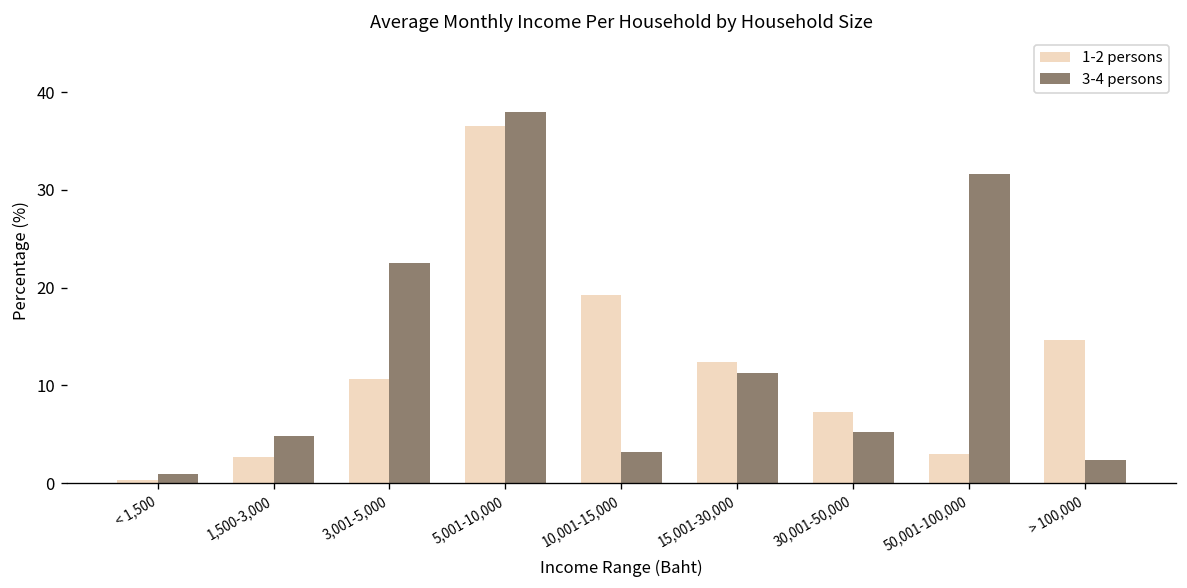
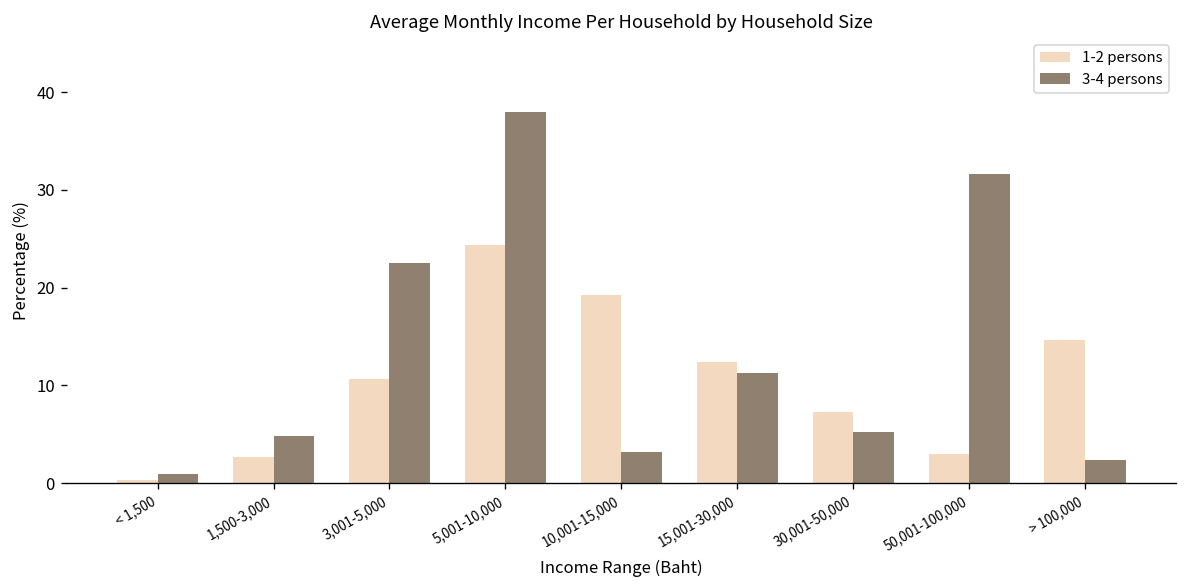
1-2 persons, 5,001-10,000: 37 -> 24
